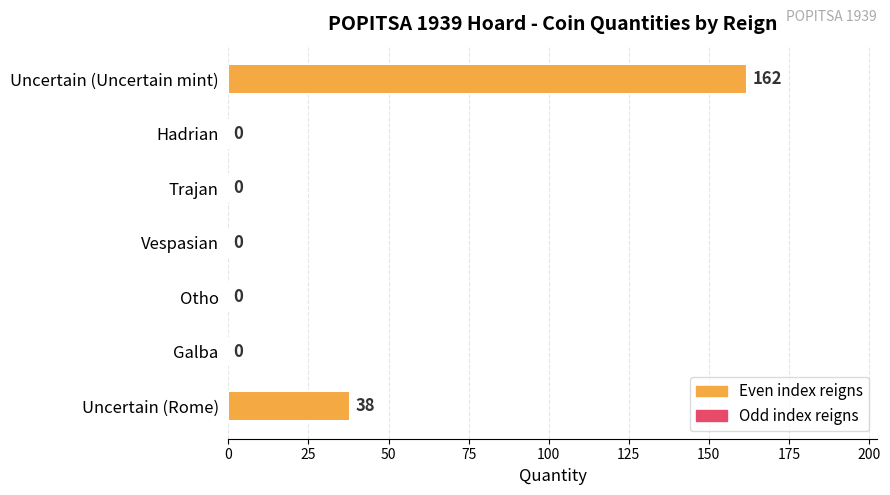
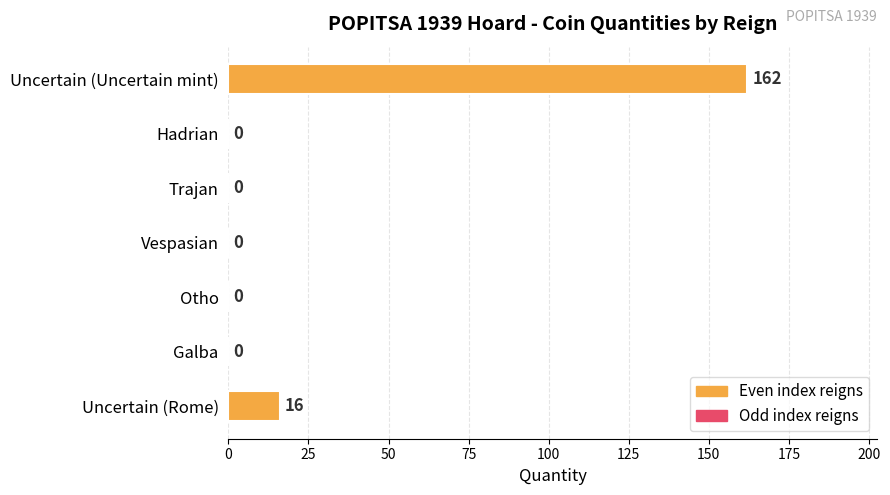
Uncertain (Rome): 38 -> 16
